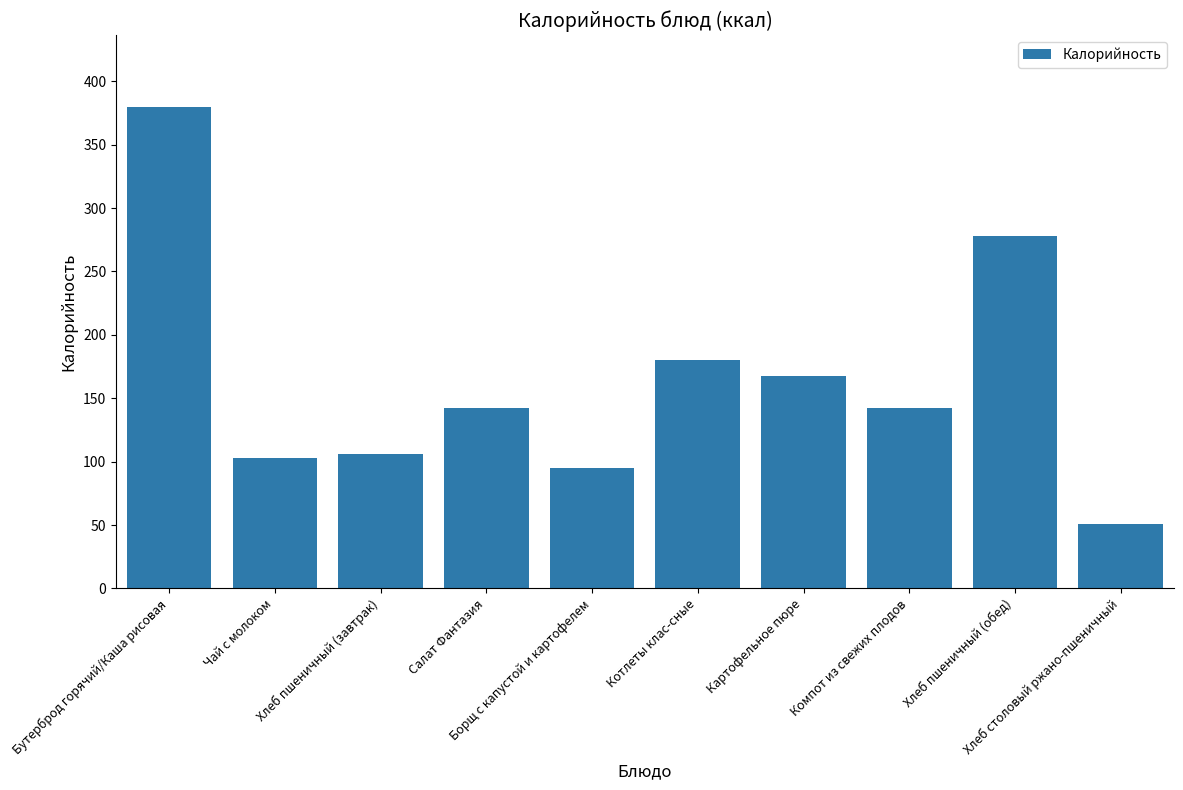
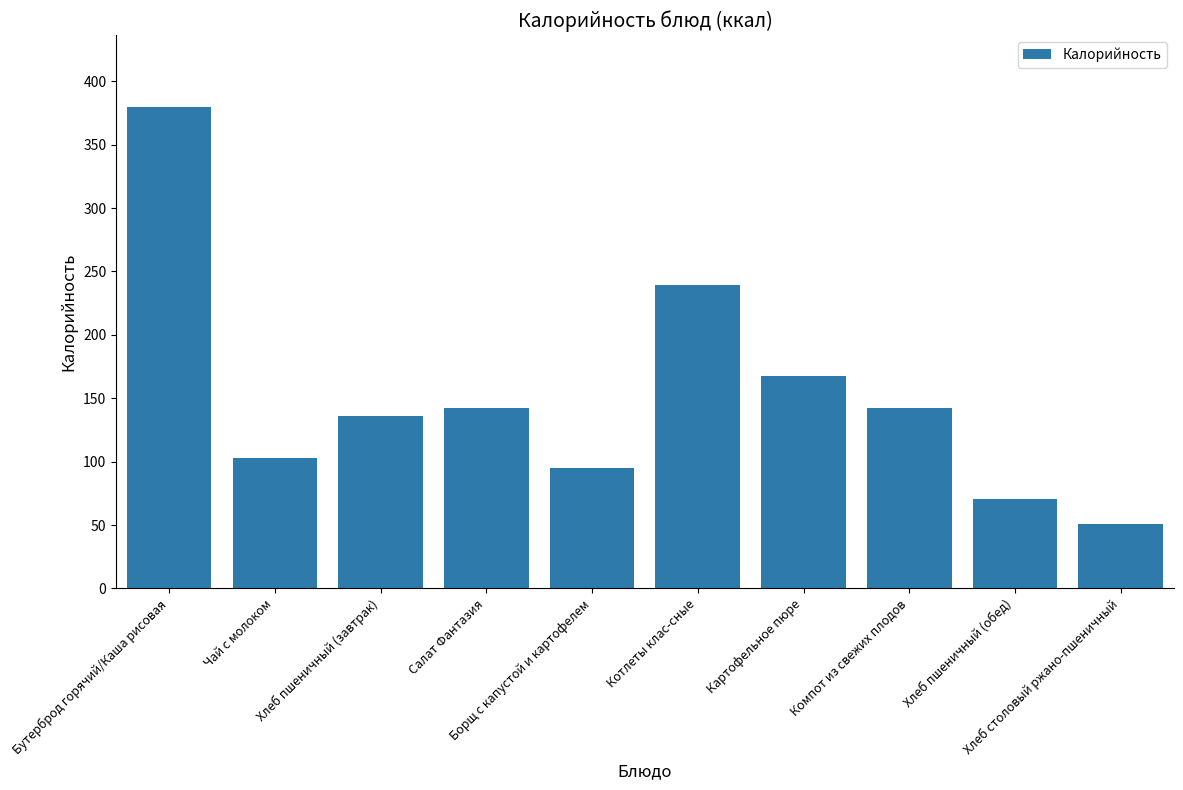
Хлеб пшеничный (завтрак): 106 -> 136
Котлеты клас-сные: 181 -> 239
Хлеб пшеничный (обед): 278 -> 71
